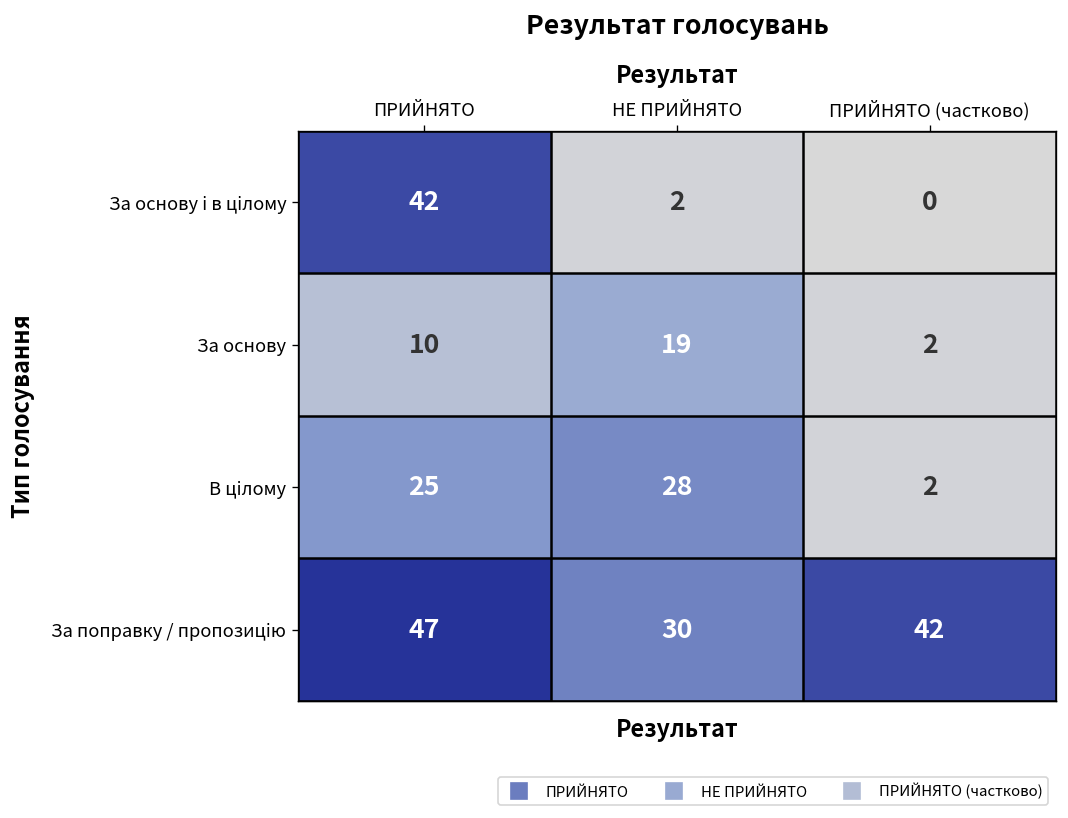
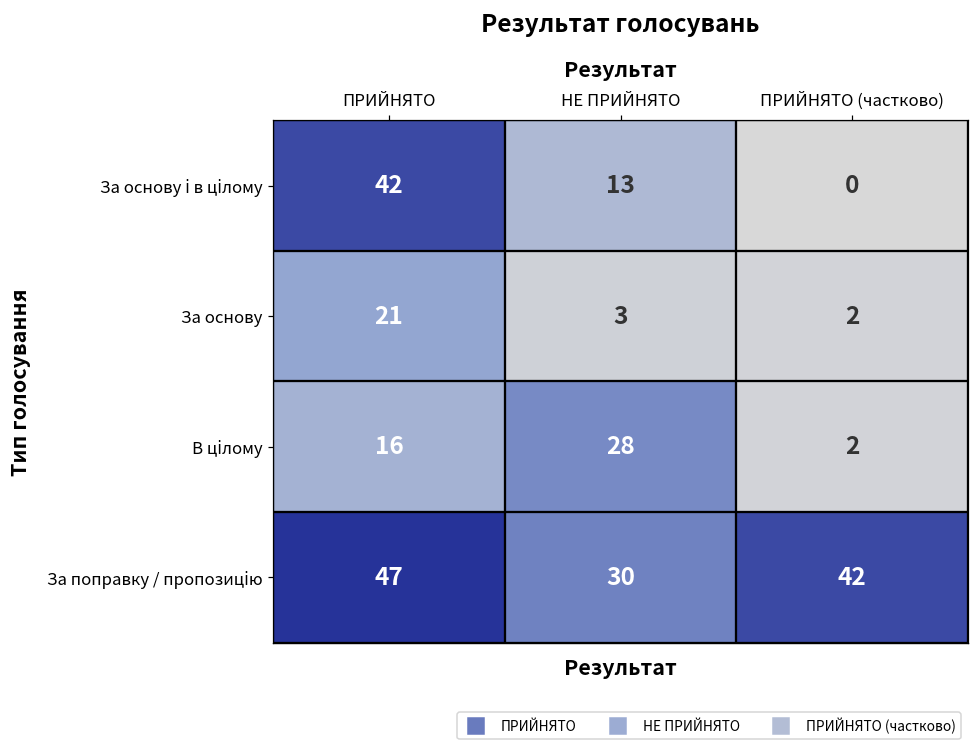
За основу і в цілому, НЕ ПРИЙНЯТО: 2 -> 13
За основу, ПРИЙНЯТО: 10 -> 21
За основу, НЕ ПРИЙНЯТО: 19 -> 3
В цілому, ПРИЙНЯТО: 25 -> 16
